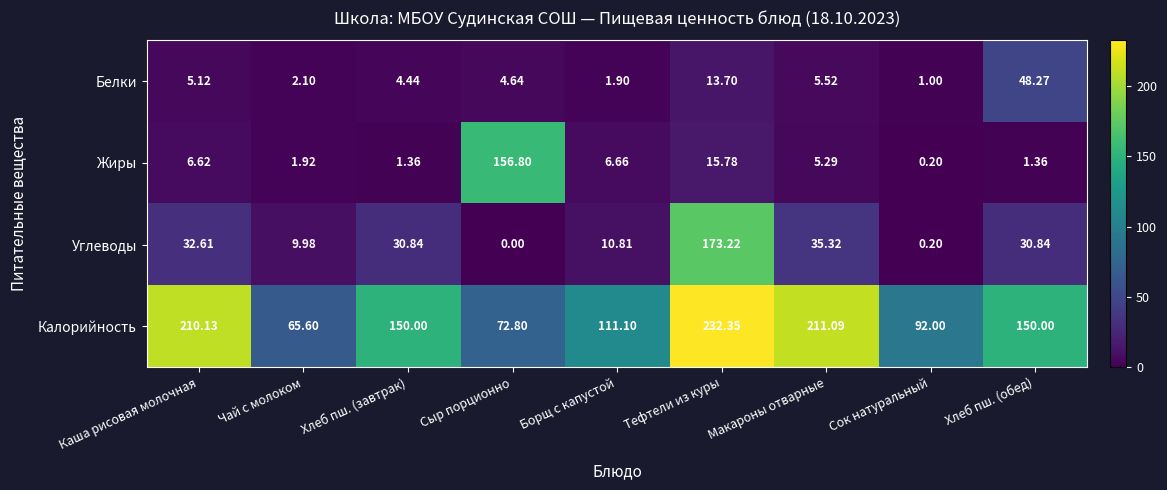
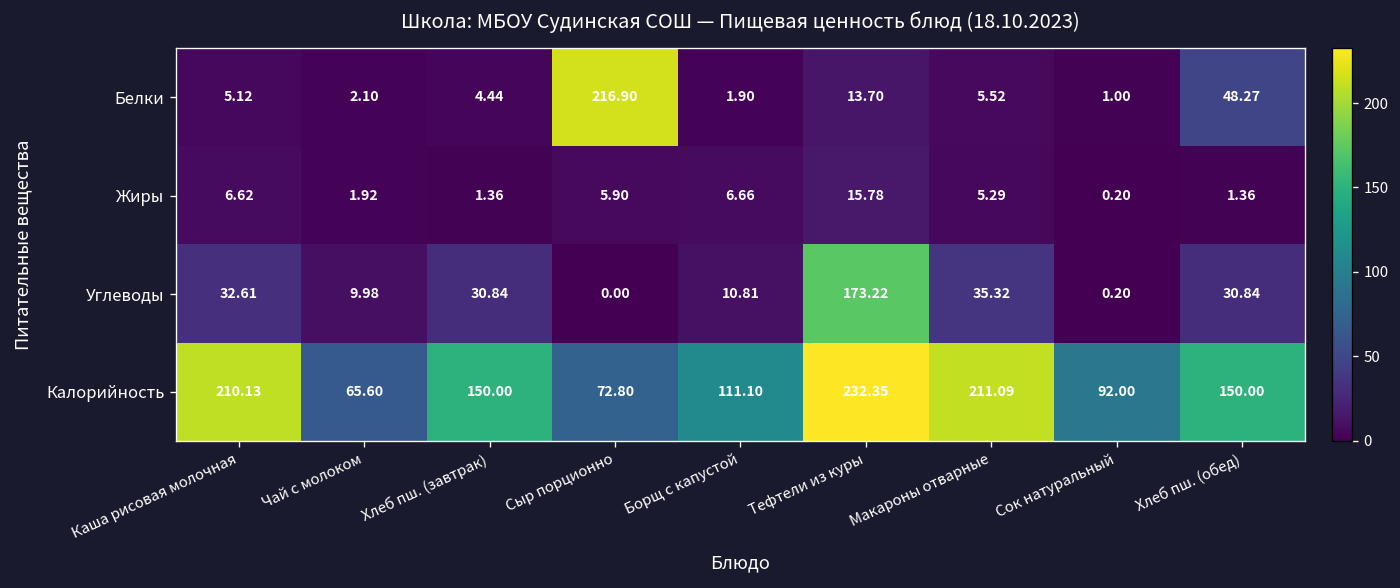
Белки, Сыр порционно: 4.64 -> 216.90
Жиры, Сыр порционно: 156.80 -> 5.90
